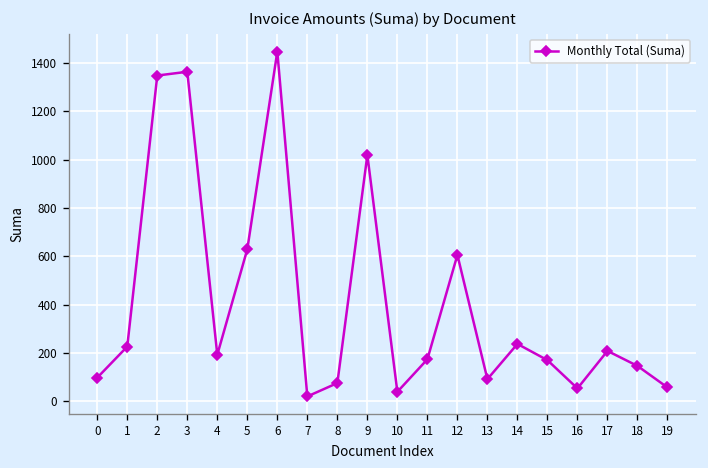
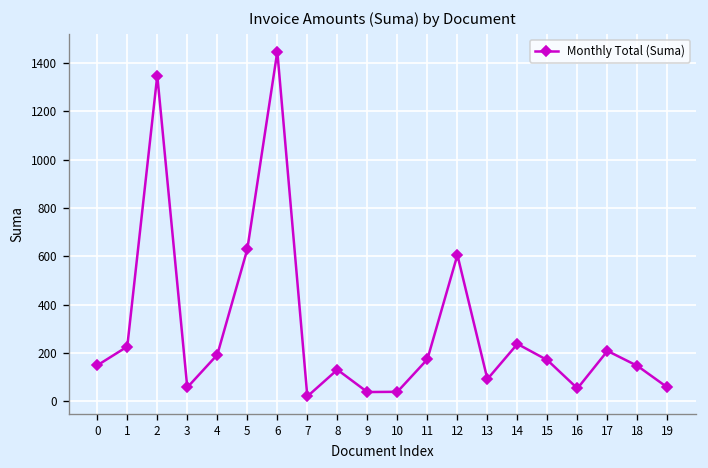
0: 100 -> 150
3: 1360 -> 60
8: 80 -> 130
9: 1020 -> 40
